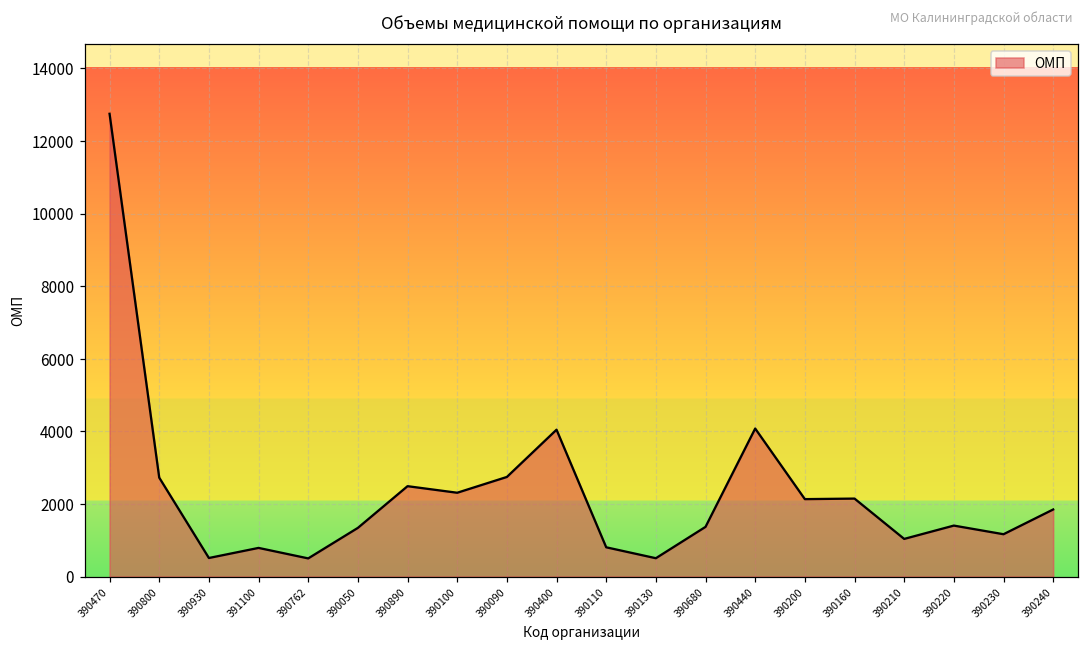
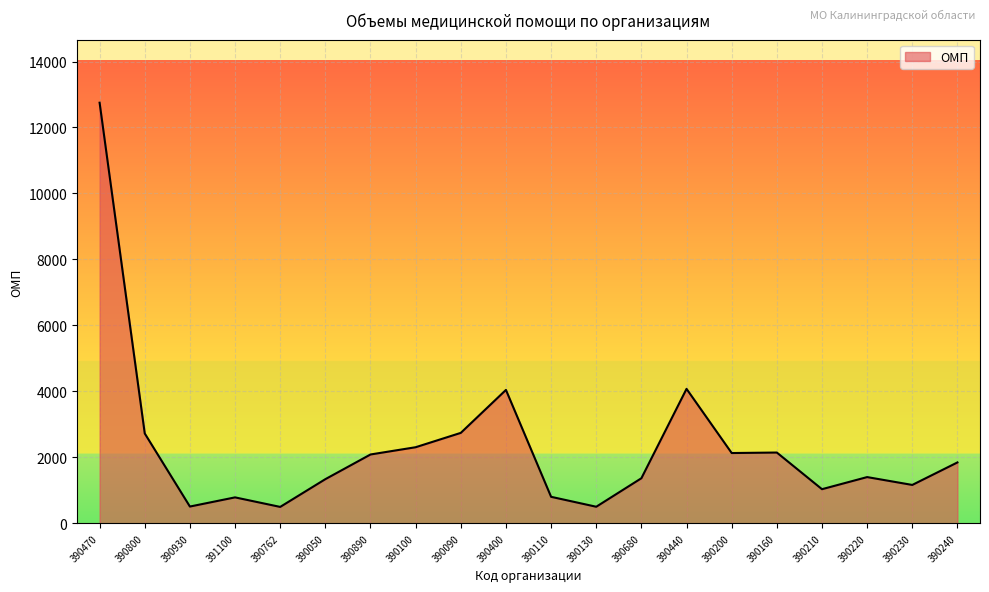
390890: 2500 -> 2100
